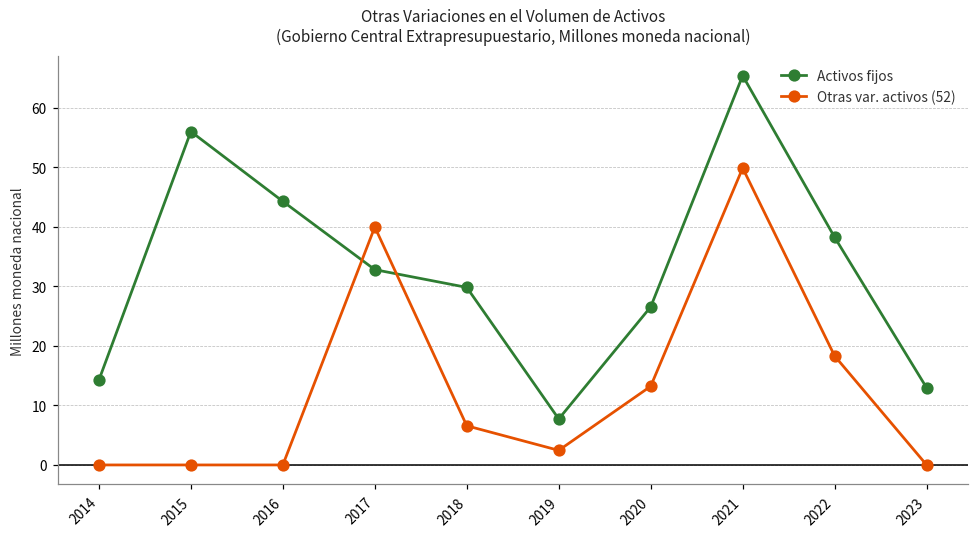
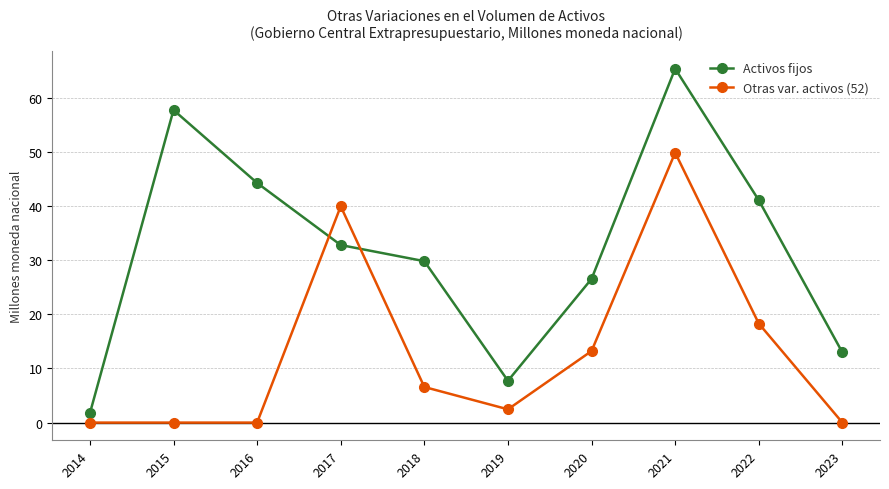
Activos fijos, 2014: 14 -> 2
Activos fijos, 2015: 56 -> 58
Activos fijos, 2022: 38 -> 41
